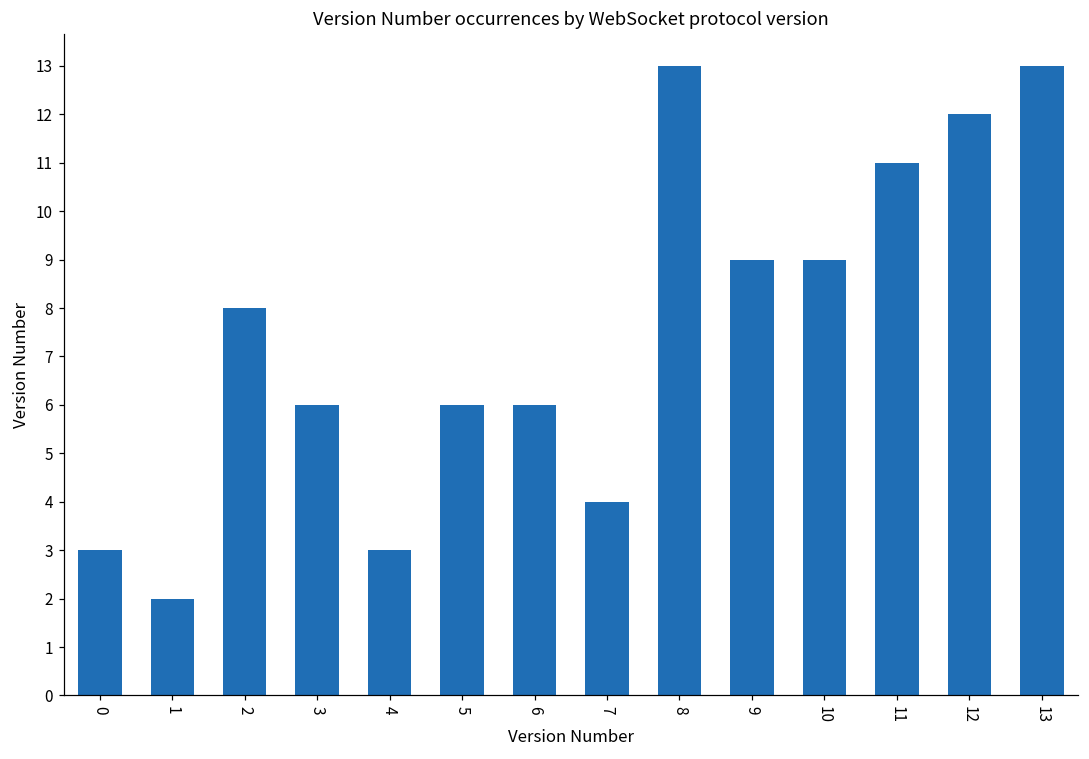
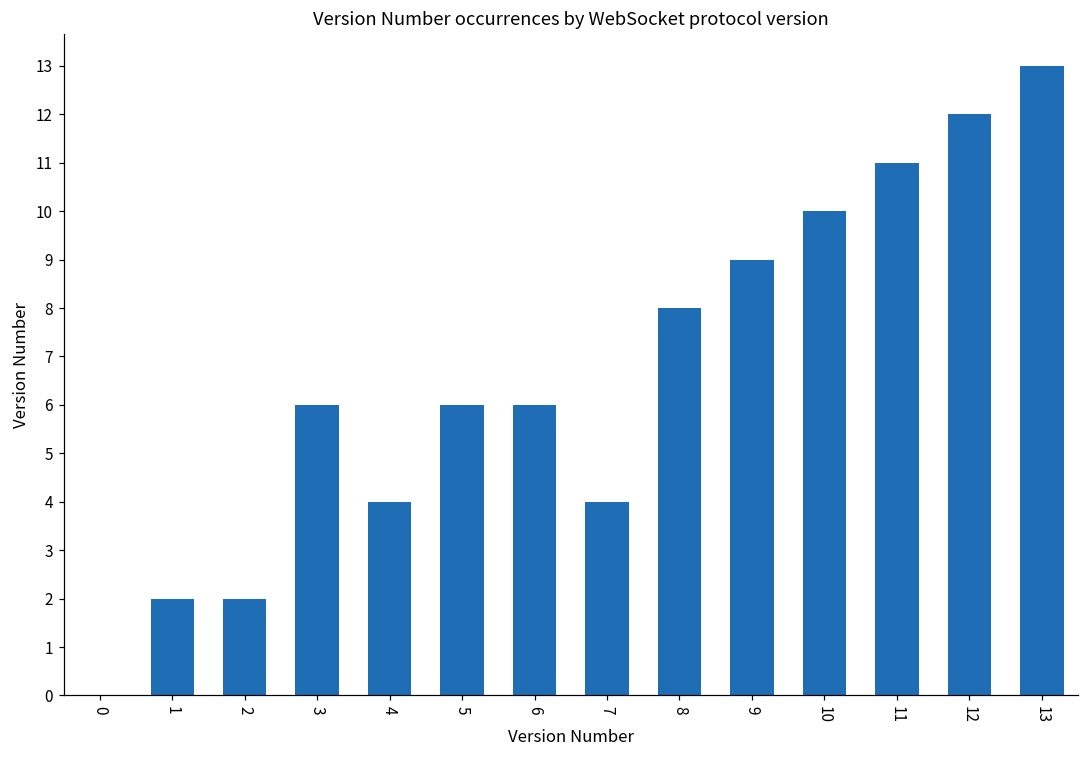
0: 3 -> 0
2: 8 -> 2
4: 3 -> 4
8: 13 -> 8
10: 9 -> 10
